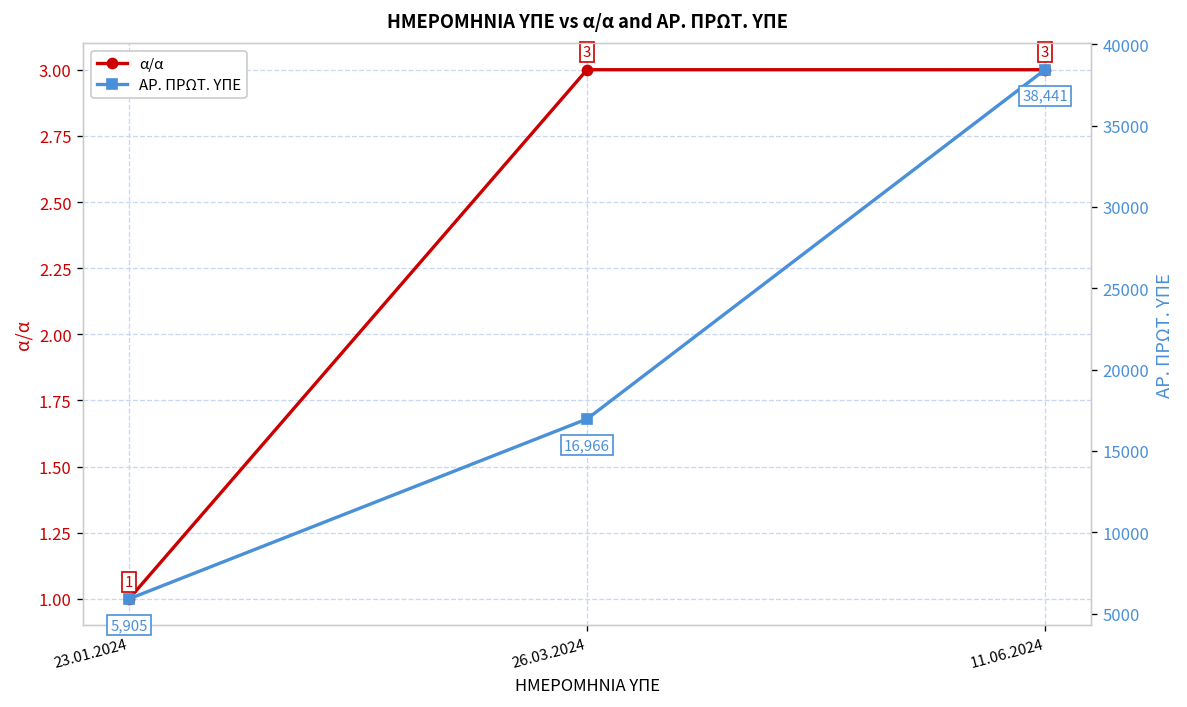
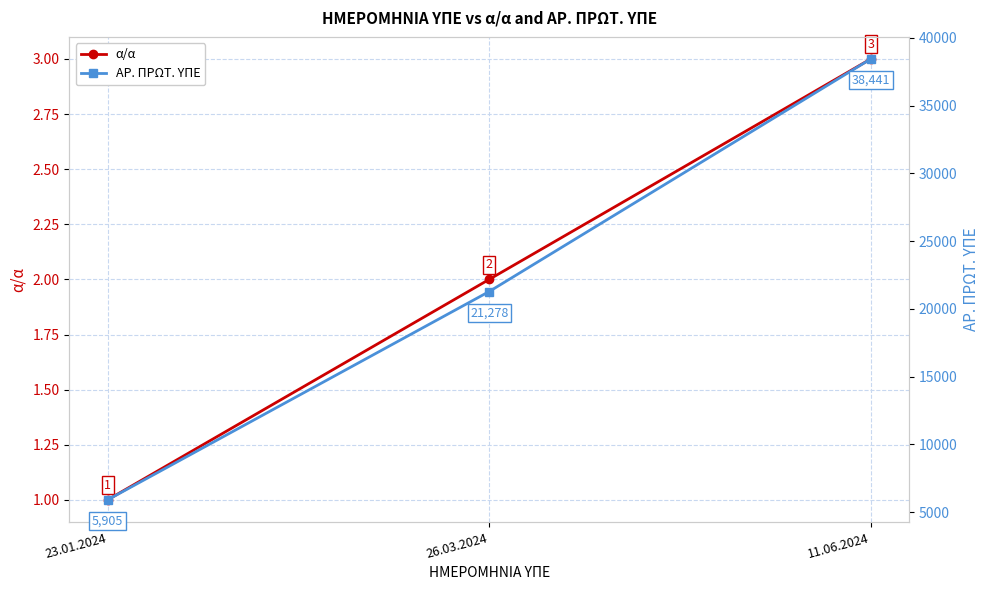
α/α, 26.03.2024: 3 -> 2
ΑΡ. ΠΡΩΤ. ΥΠΕ, 26.03.2024: 16,966 -> 21,278
